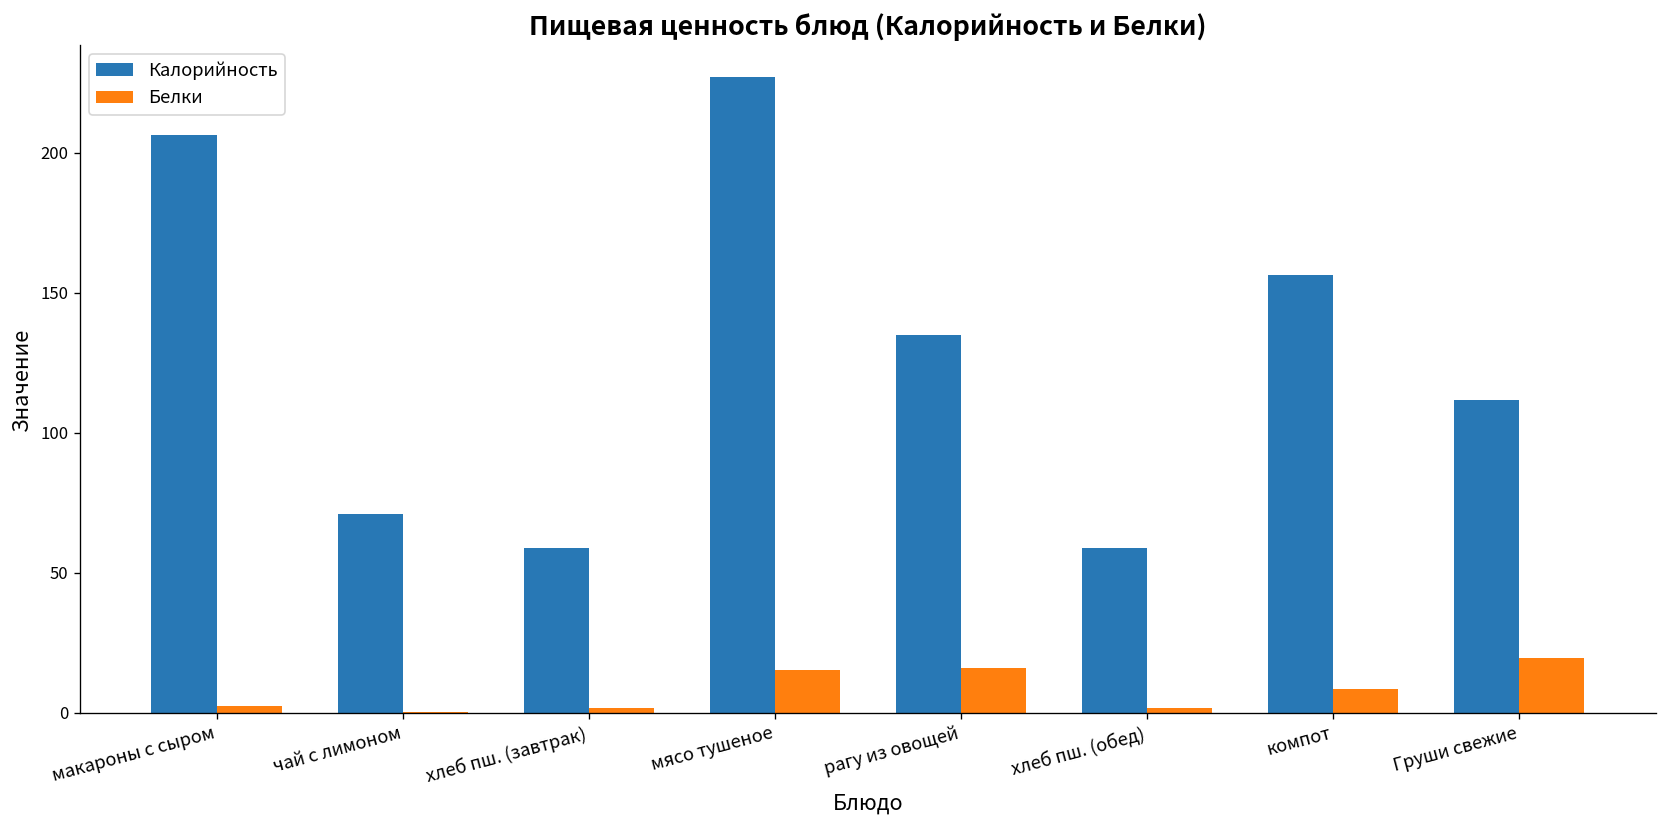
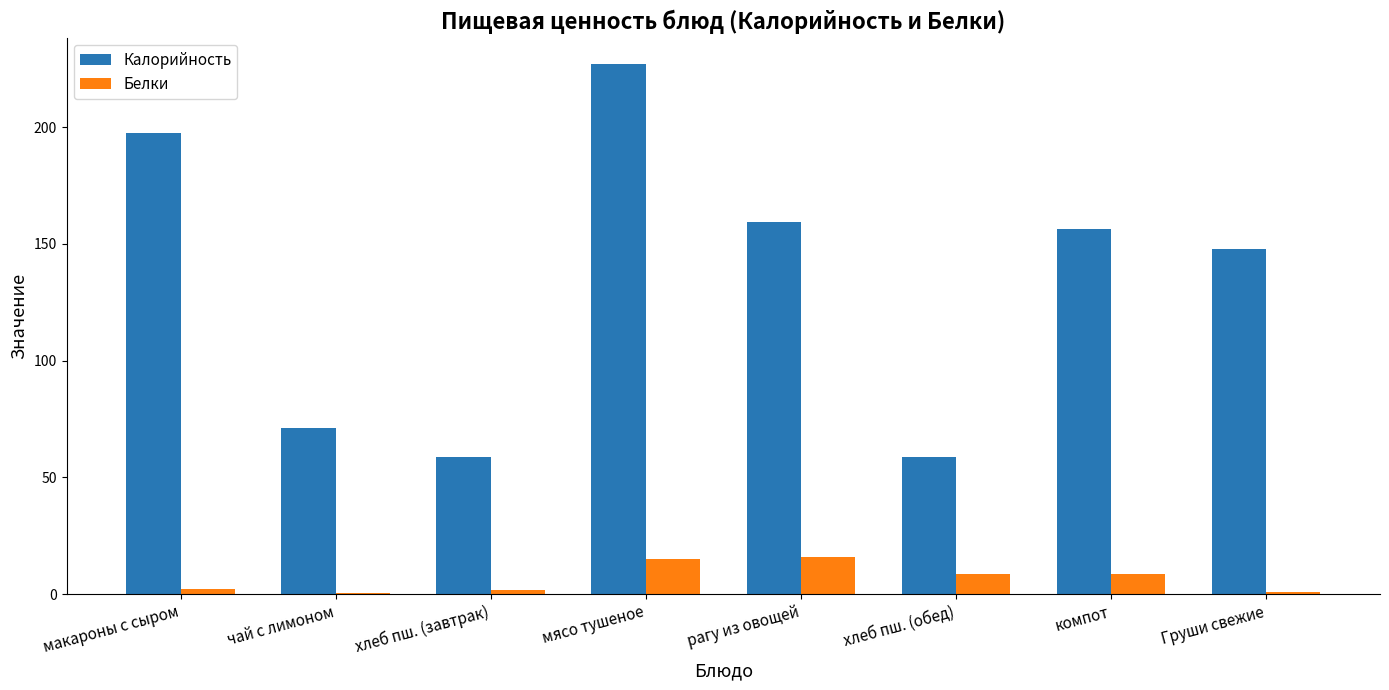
Калорийность, макароны с сыром: 206 -> 197
Калорийность, рагу из овощей: 135 -> 160
Белки, хлеб пш. (обед): 2 -> 9
Калорийность, Груши свежие: 112 -> 148
Белки, Груши свежие: 19 -> 1
